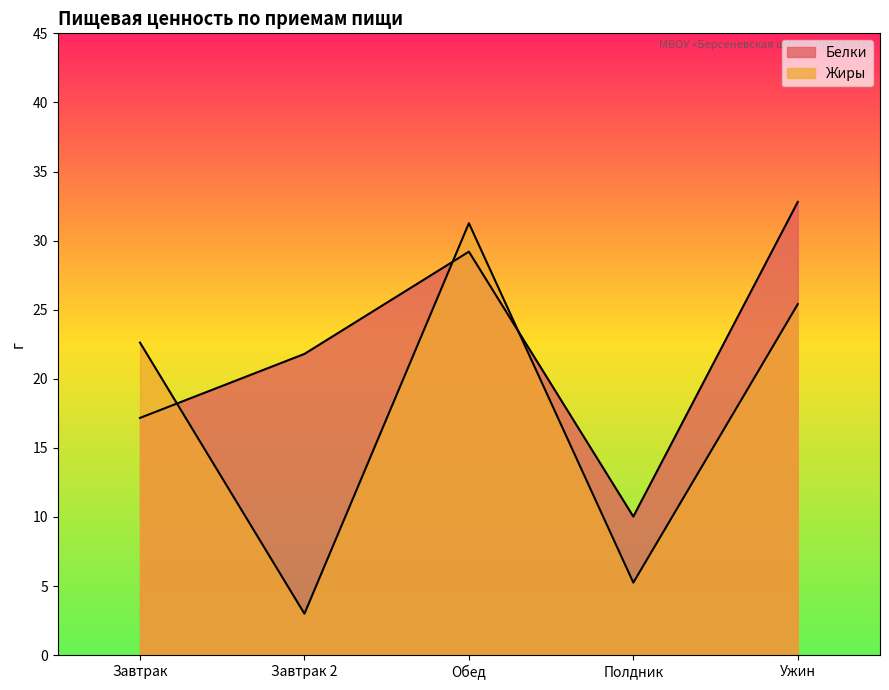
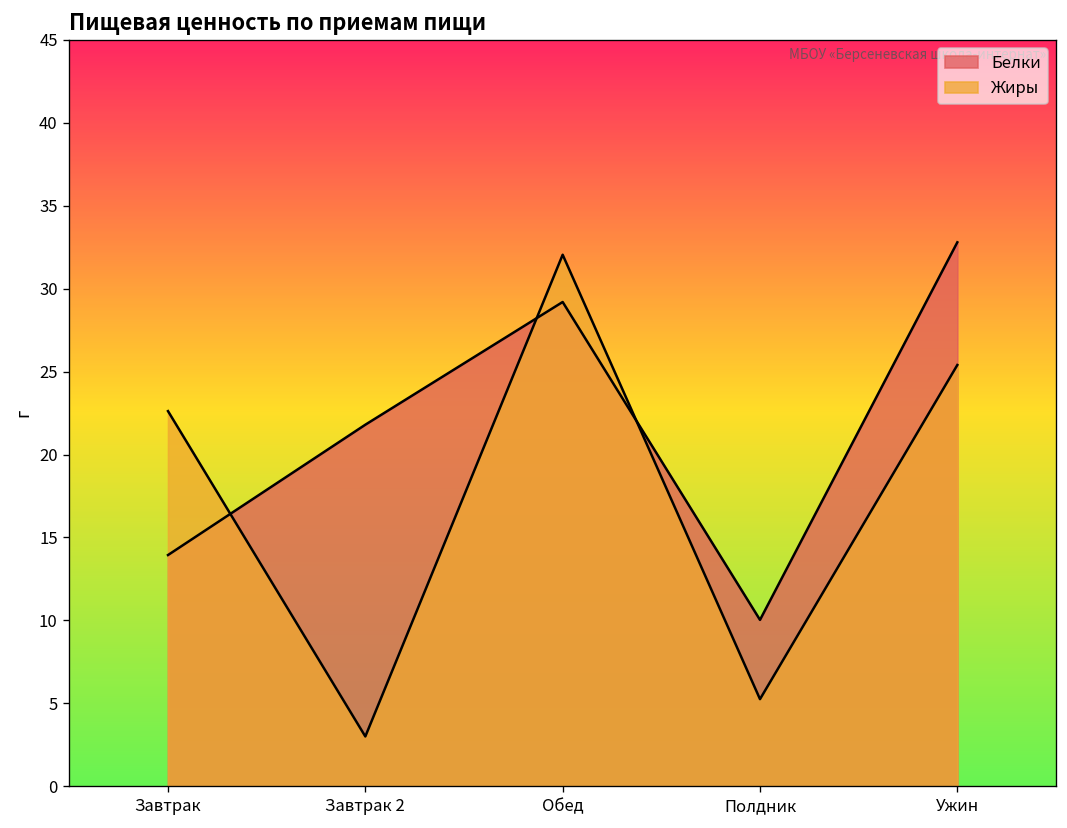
Белки, Завтрак: 17.2 -> 13.9
Жиры, Обед: 31.3 -> 32.1
